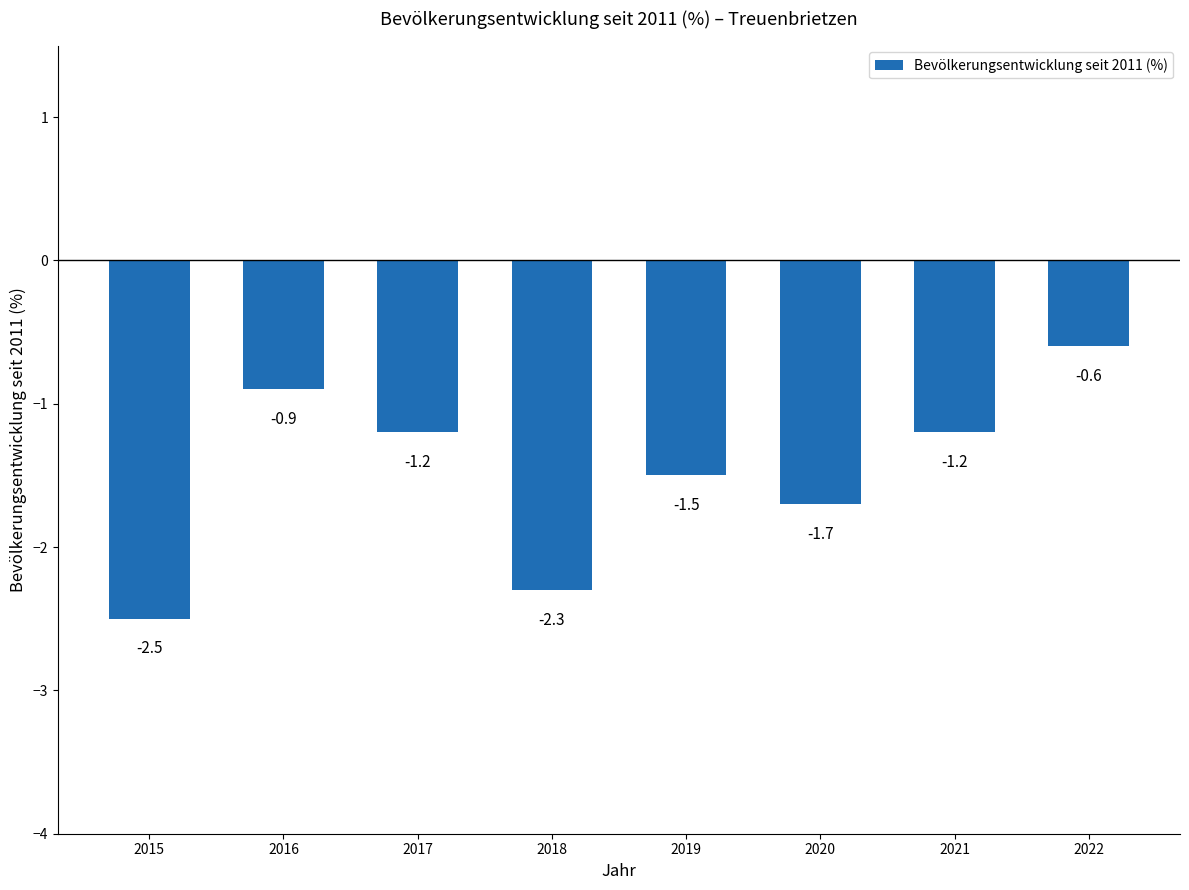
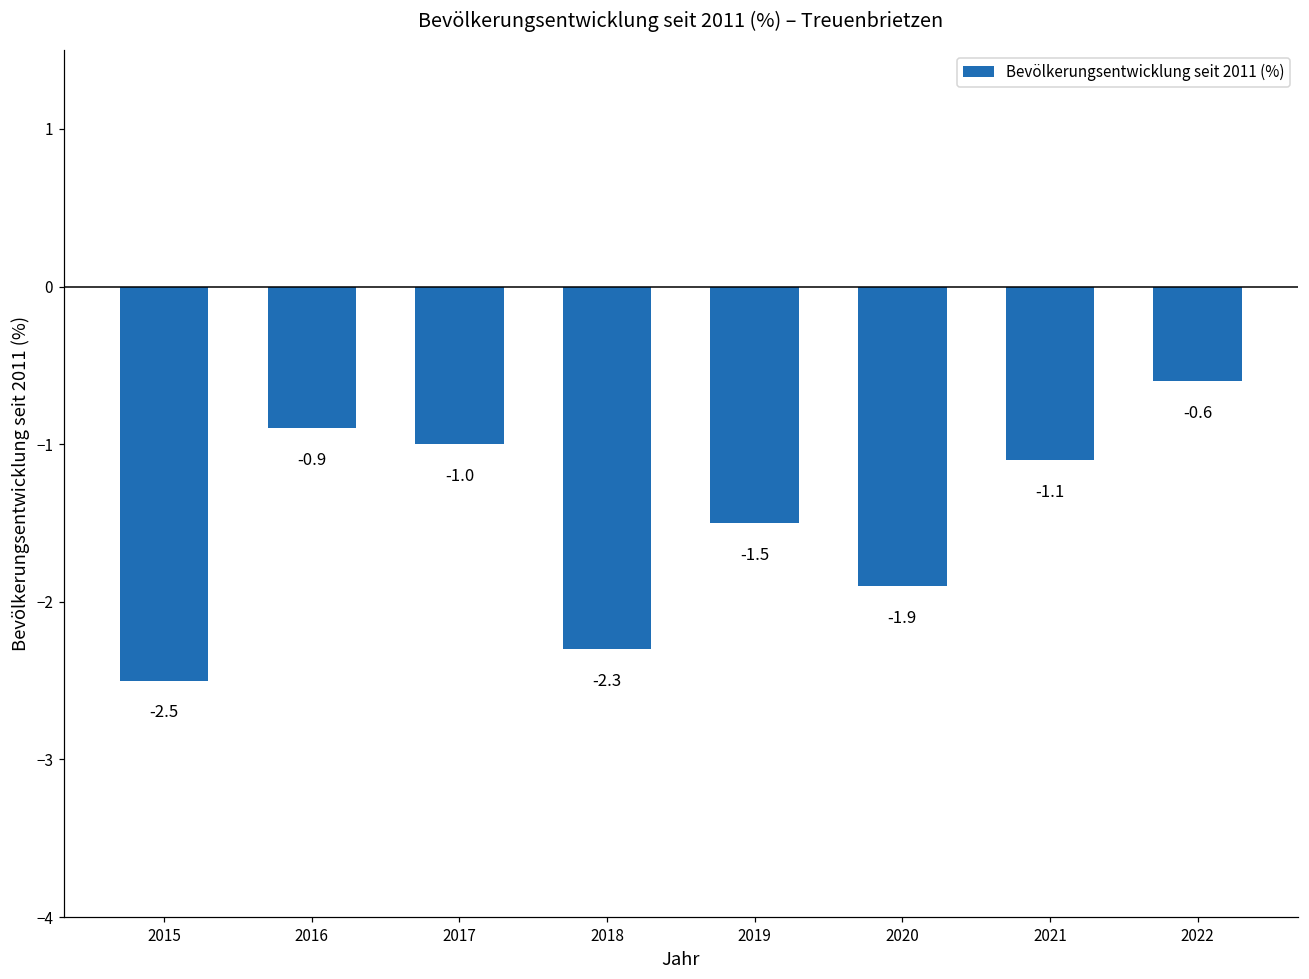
2017: -1.2 -> -1.0
2020: -1.7 -> -1.9
2021: -1.2 -> -1.1
